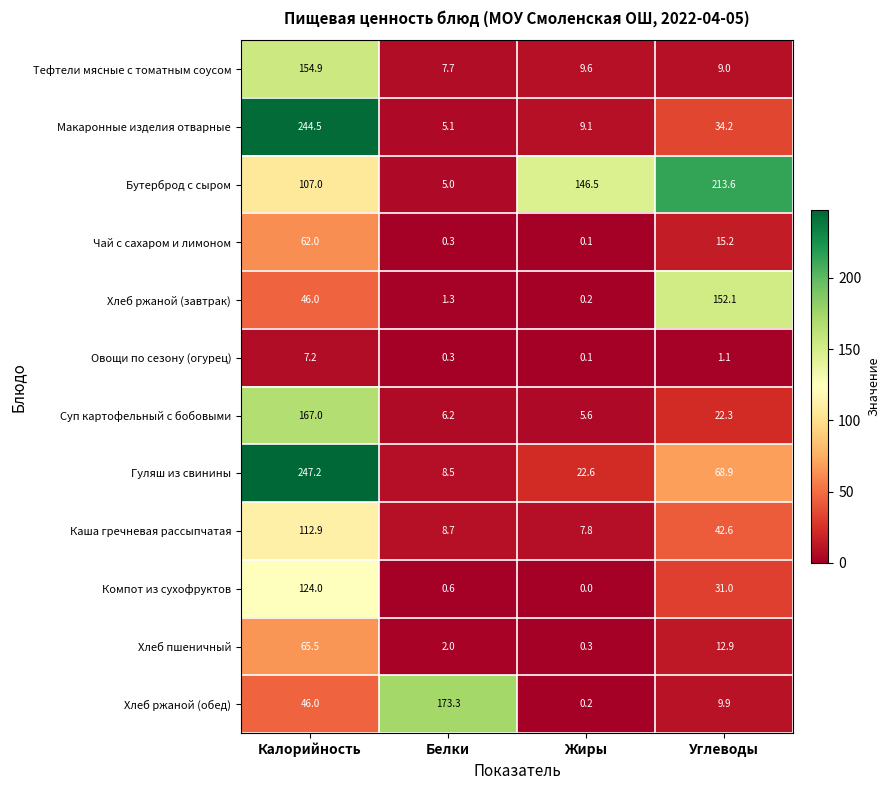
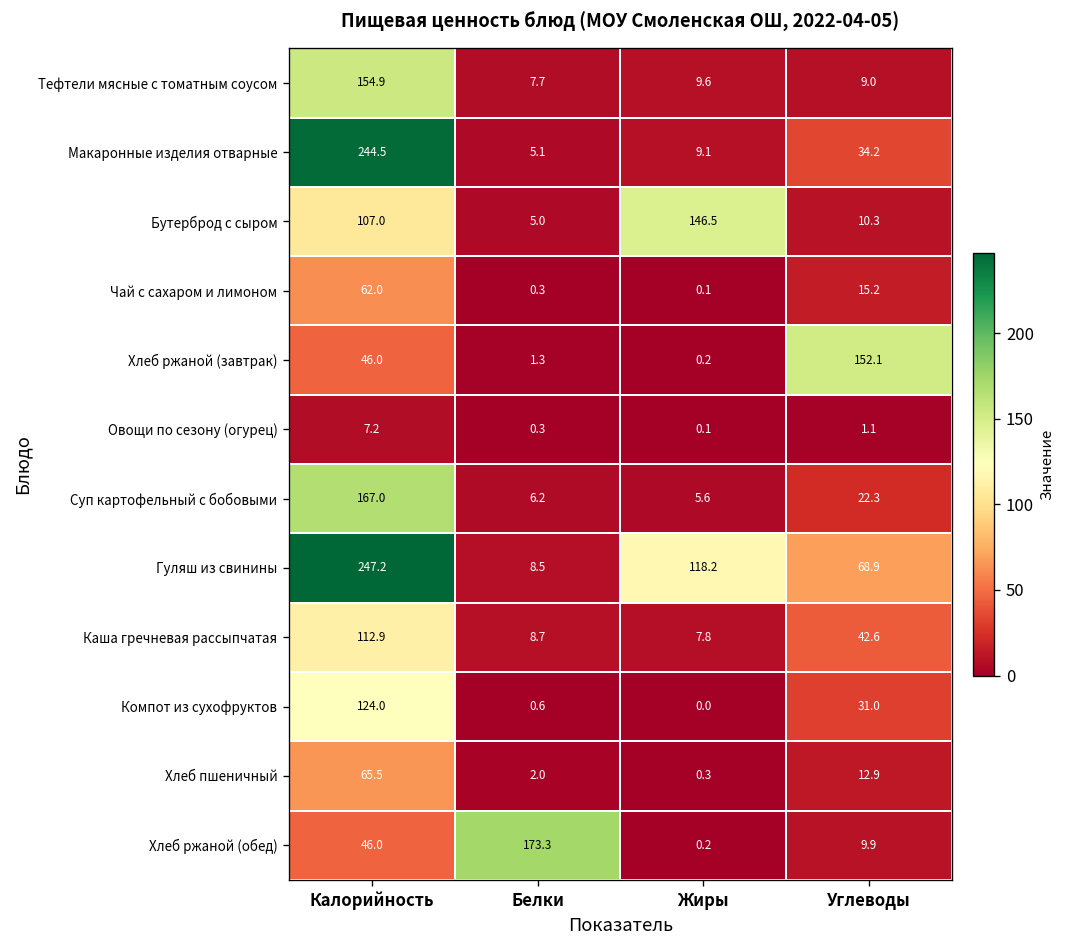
Бутерброд с сыром, Углеводы: 213.6 -> 10.3
Гуляш из свинины, Жиры: 22.6 -> 118.2
